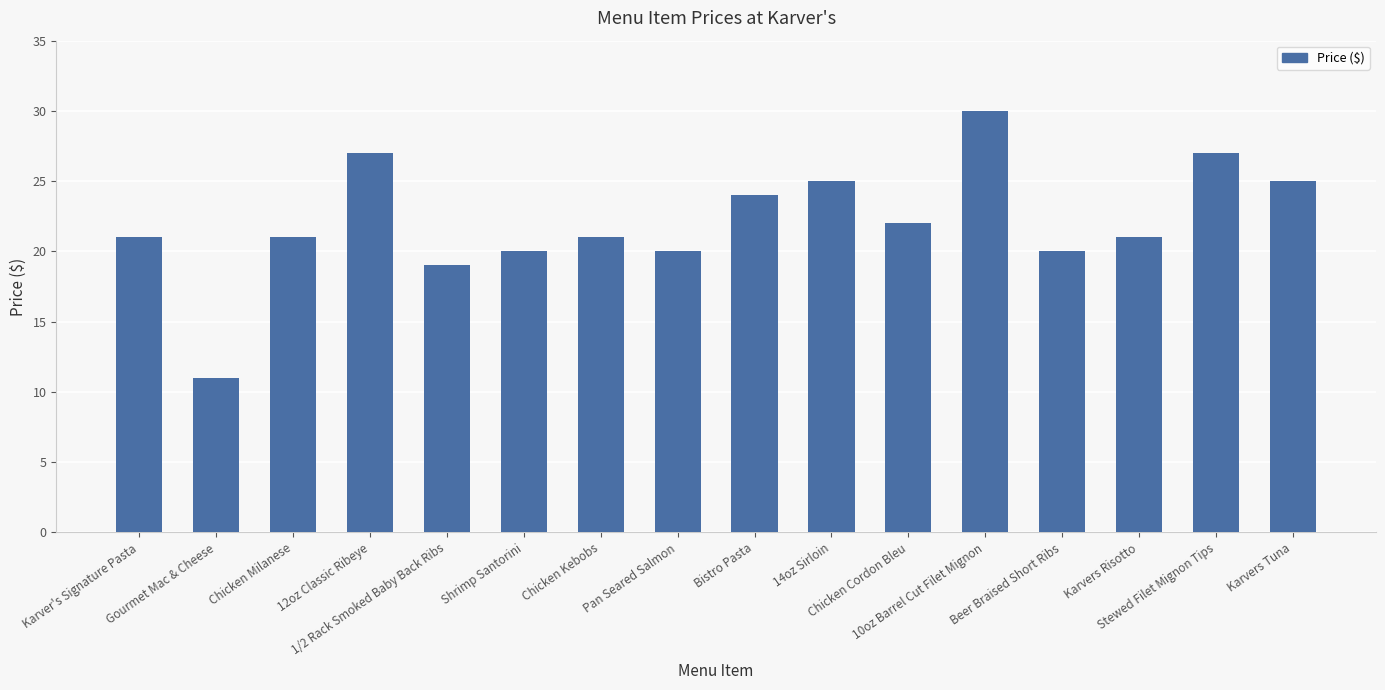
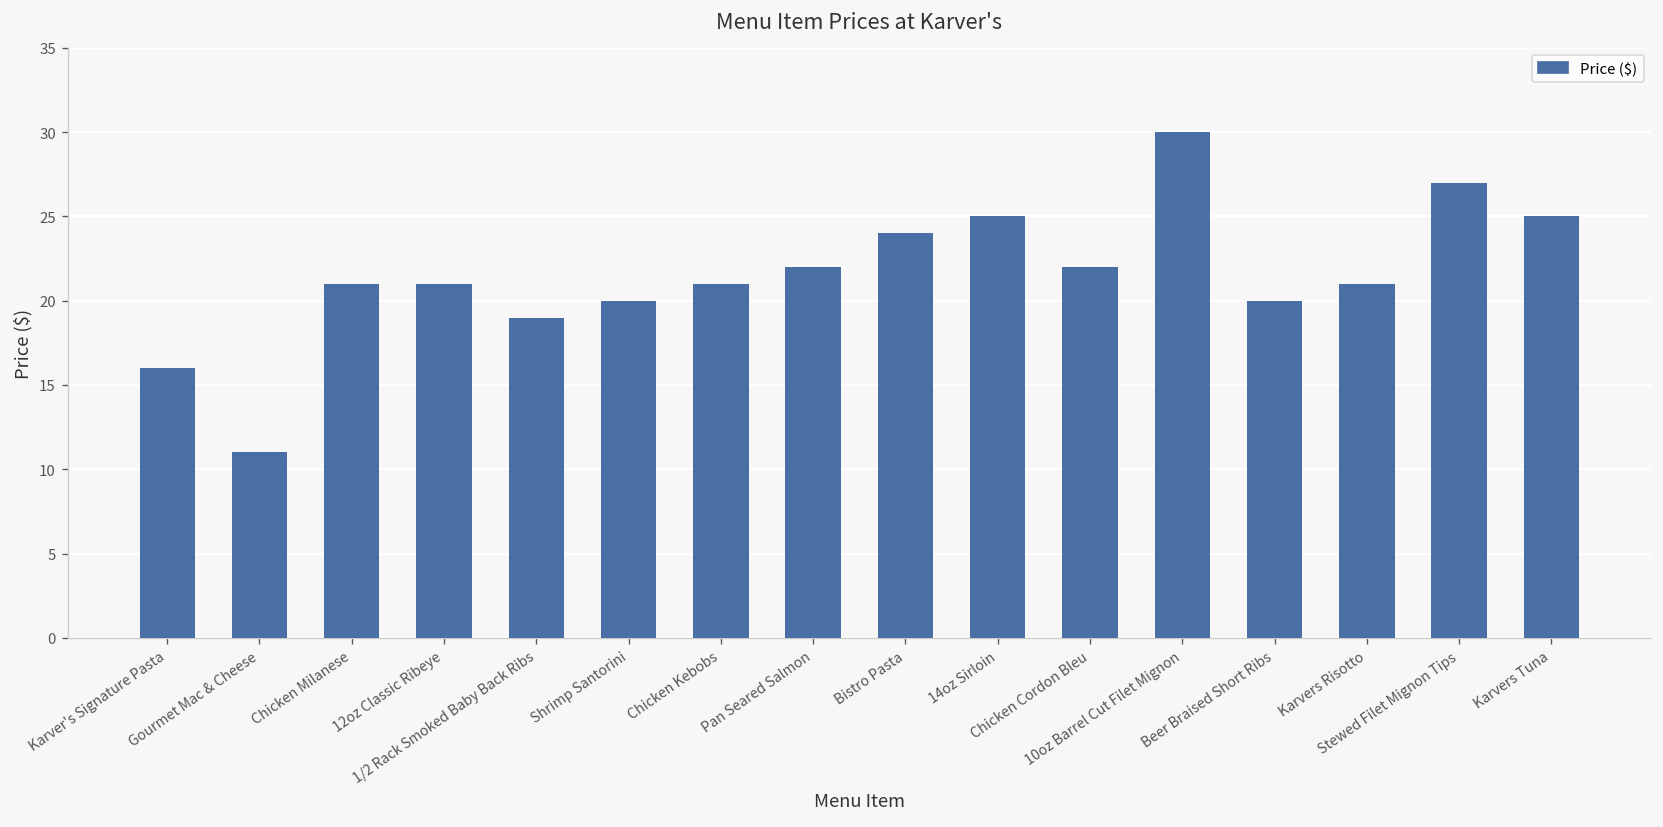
Karver's Signature Pasta: 21 -> 16
12oz Classic Ribeye: 27 -> 21
Pan Seared Salmon: 20 -> 22
